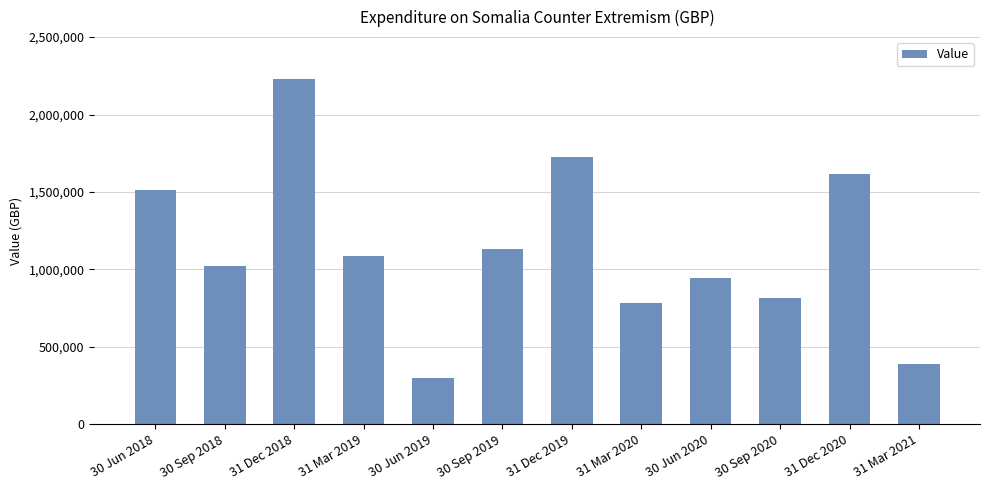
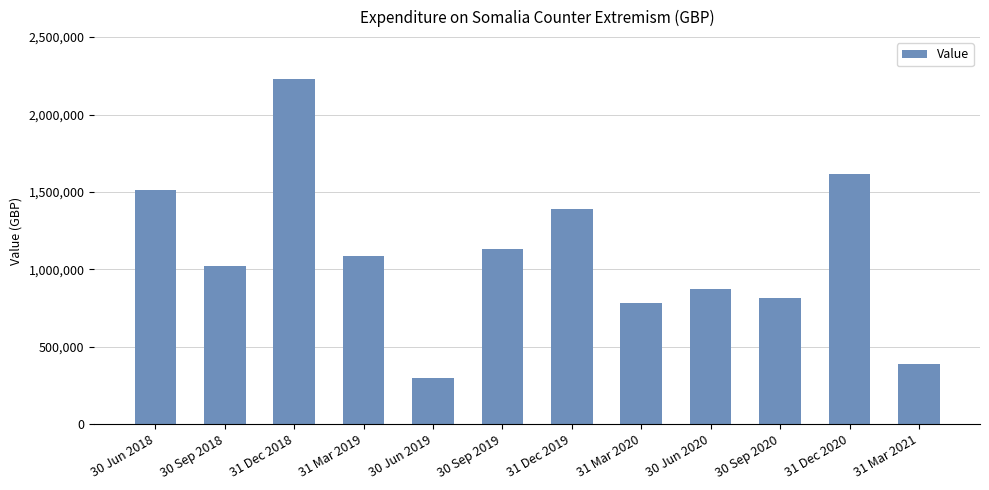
31 Dec 2019: 1,730,000 -> 1,390,000
30 Jun 2020: 940,000 -> 870,000
